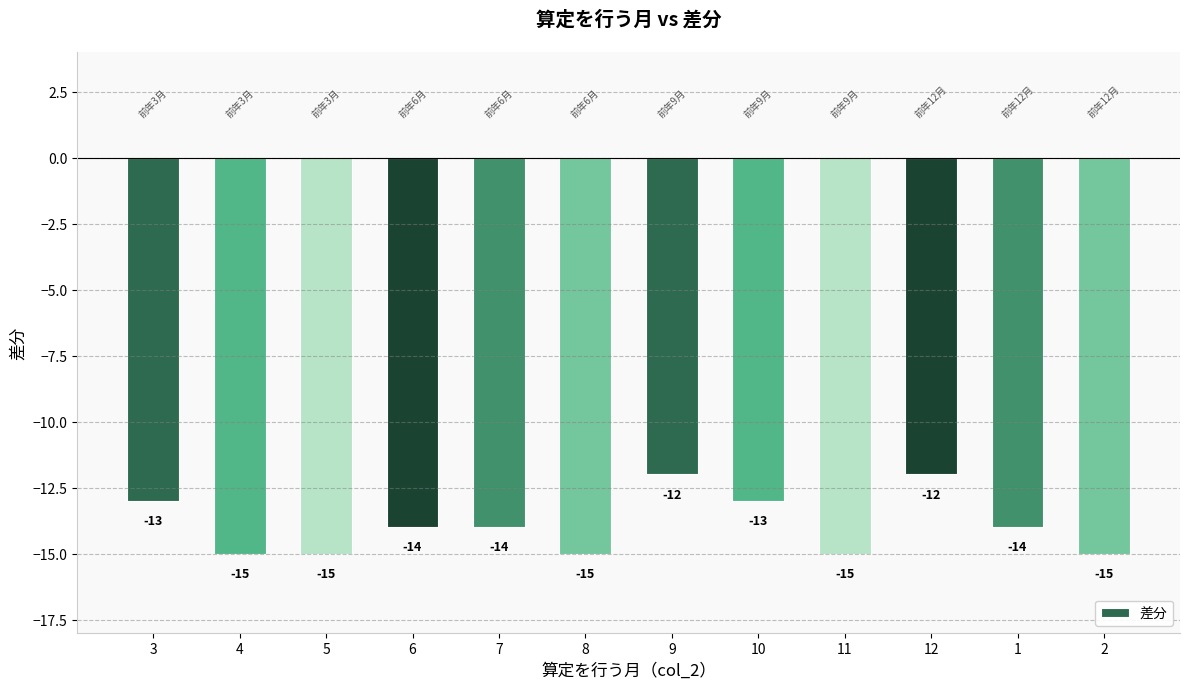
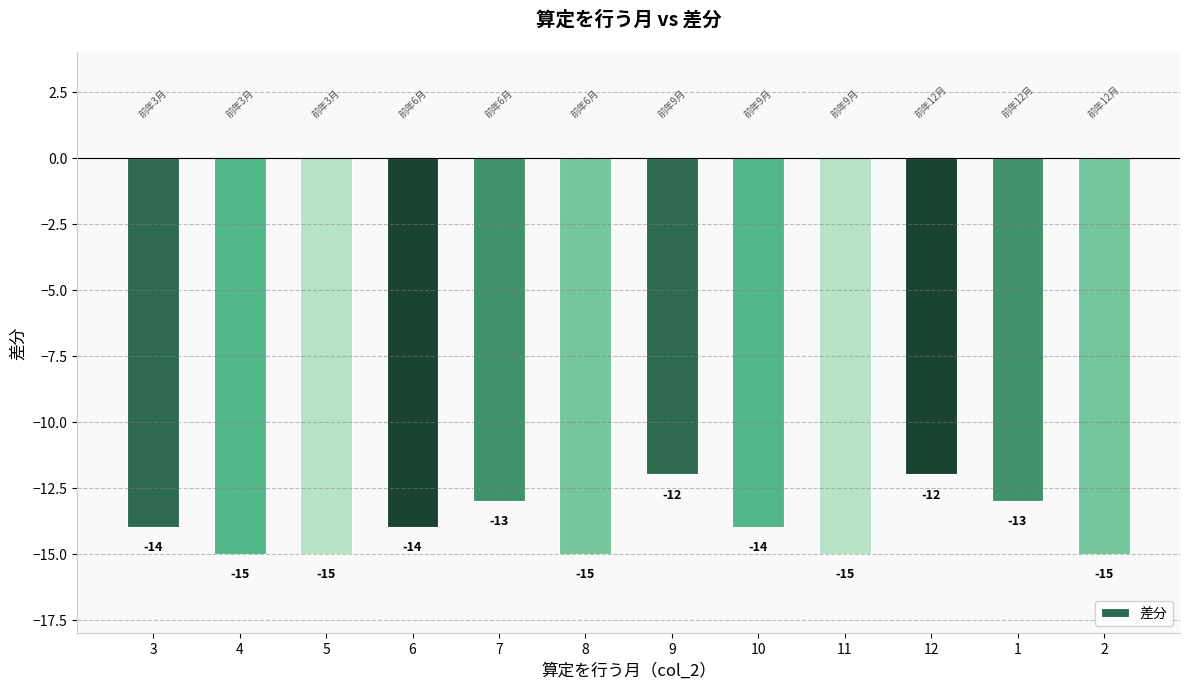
3: -13 -> -14
7: -14 -> -13
10: -13 -> -14
1: -14 -> -13
